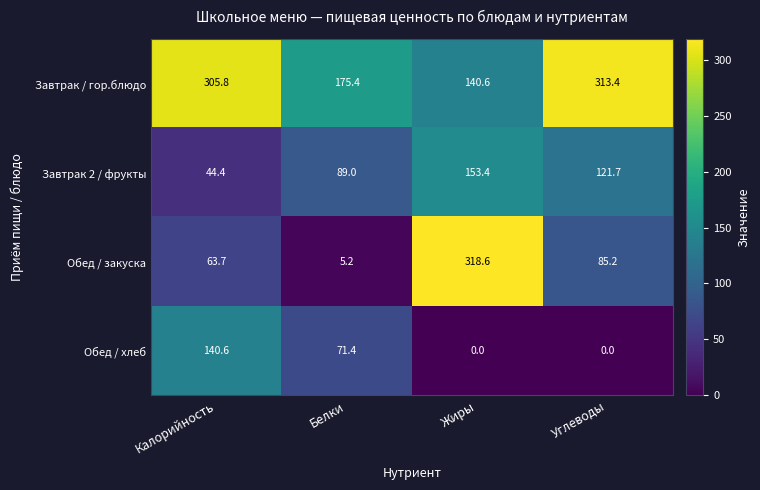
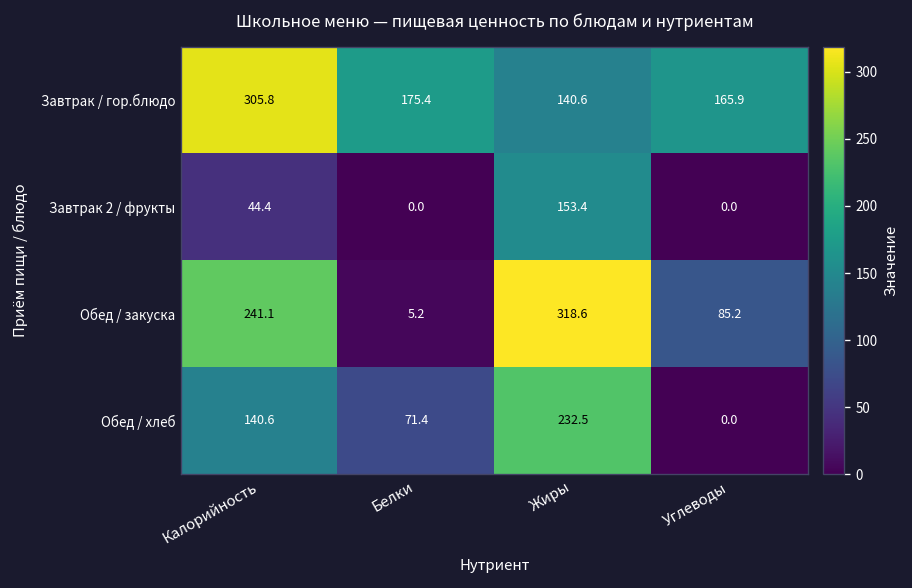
Завтрак / гор.блюдо, Углеводы: 313.4 -> 165.9
Завтрак 2 / фрукты, Белки: 89.0 -> 0.0
Завтрак 2 / фрукты, Углеводы: 121.7 -> 0.0
Обед / закуска, Калорийность: 63.7 -> 241.1
Обед / хлеб, Жиры: 0.0 -> 232.5
